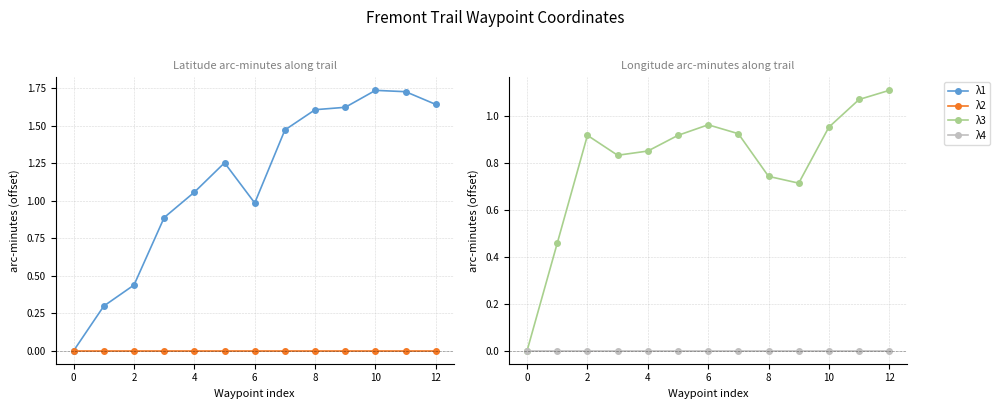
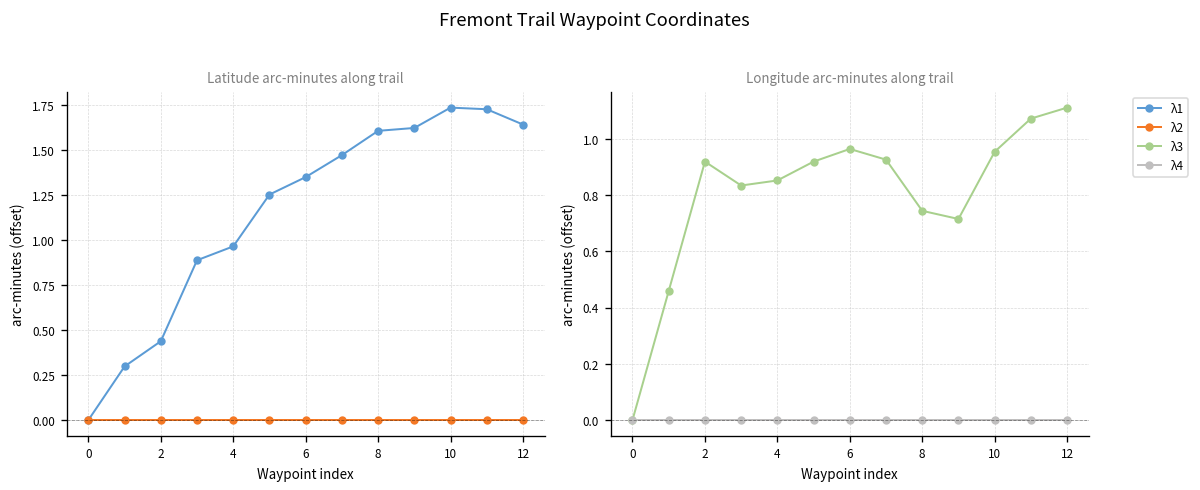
Latitude arc-minutes along trail, λ1, 4: 1.06 -> 0.96
Latitude arc-minutes along trail, λ1, 6: 0.98 -> 1.35
